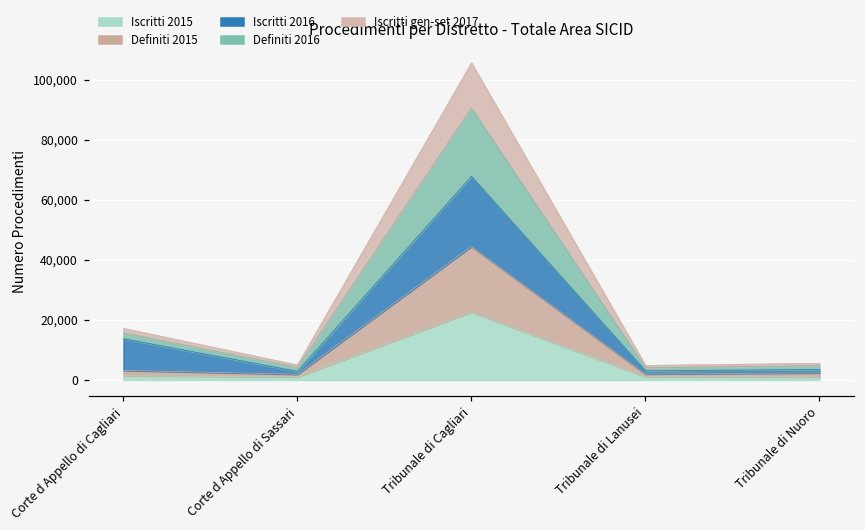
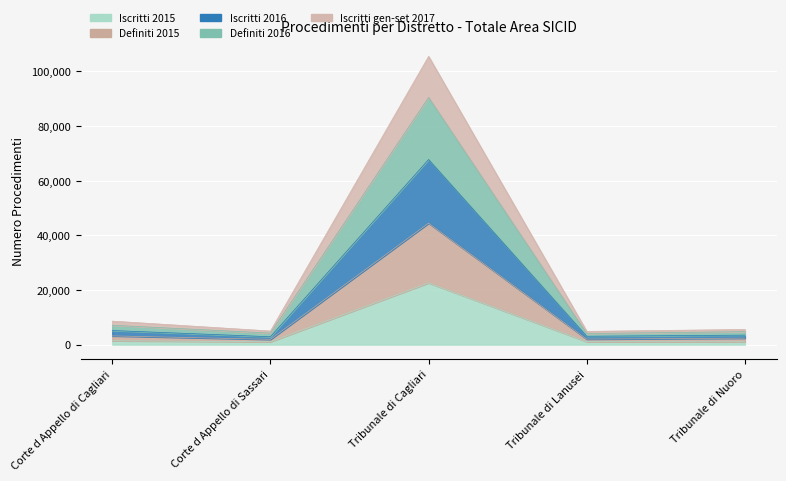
Iscritti 2016, Corte d Appello di Cagliari: 11,000 -> 2,000
